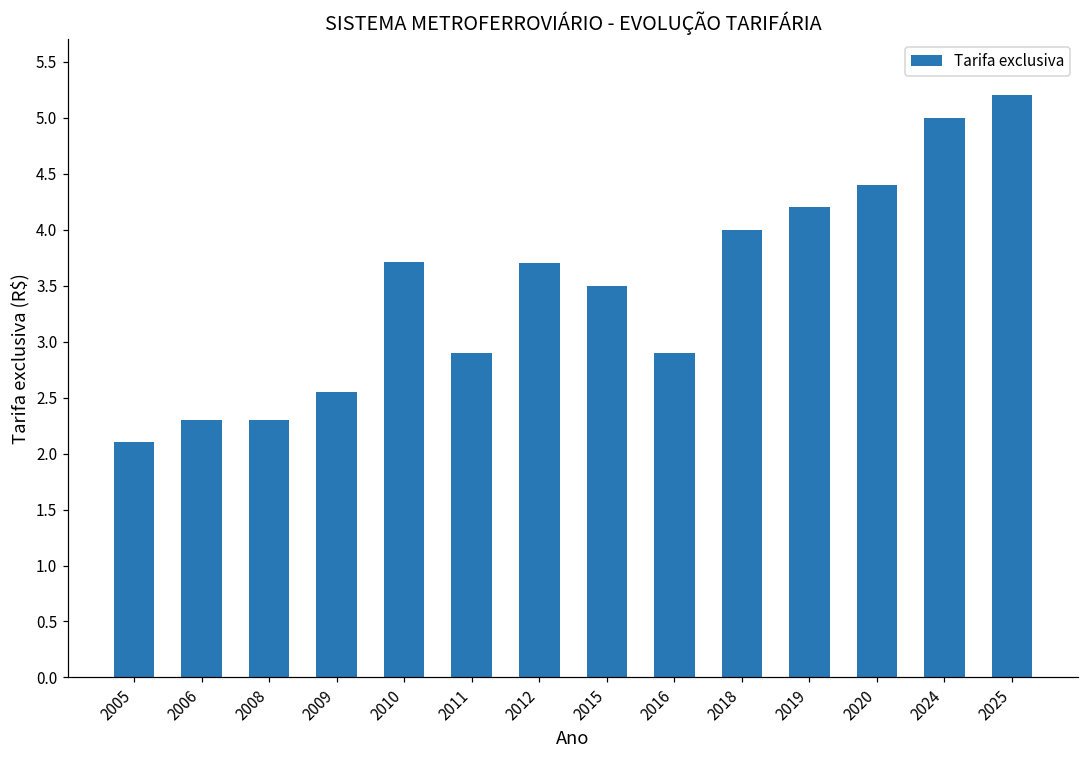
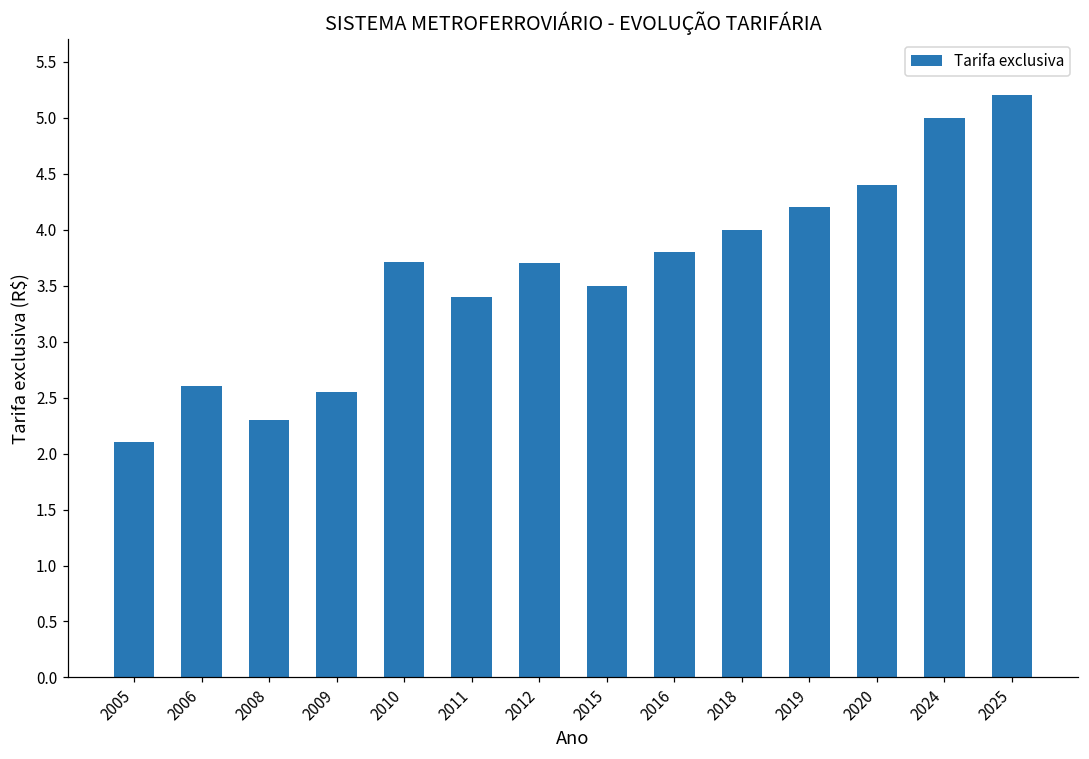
2006: 2.3 -> 2.6
2011: 2.9 -> 3.4
2016: 2.9 -> 3.8
